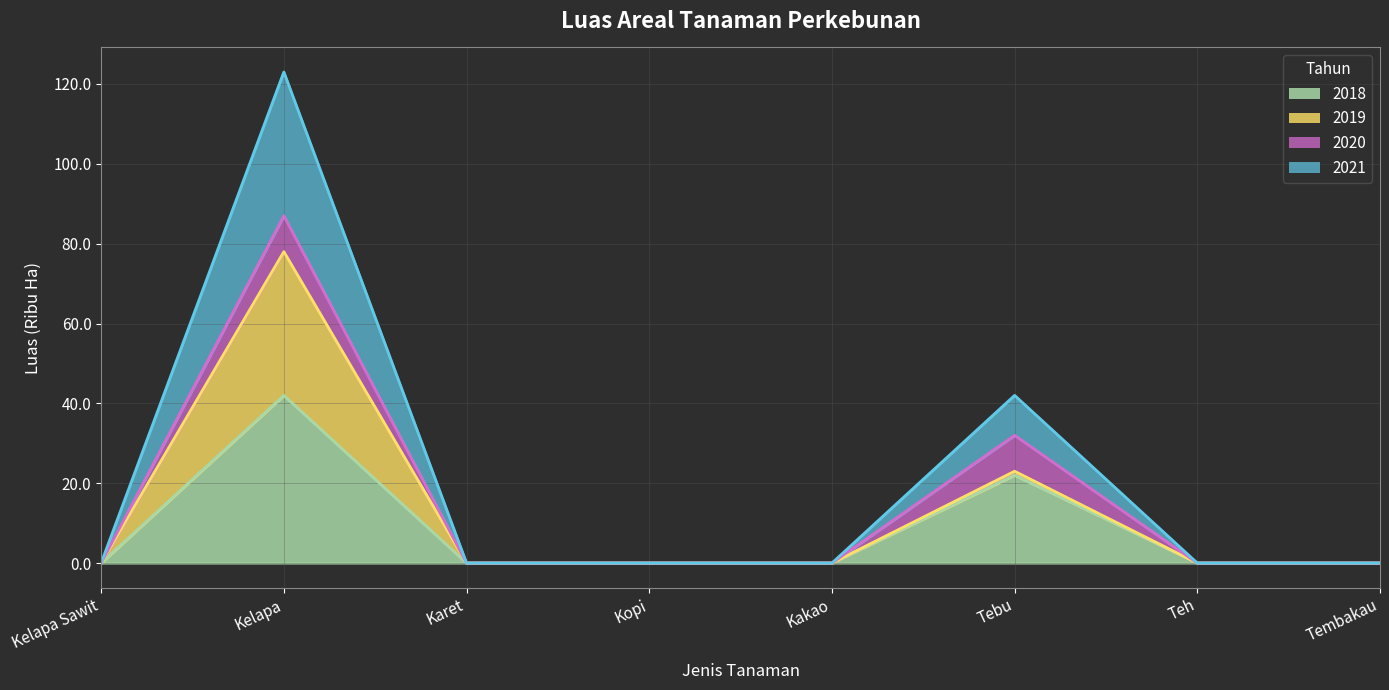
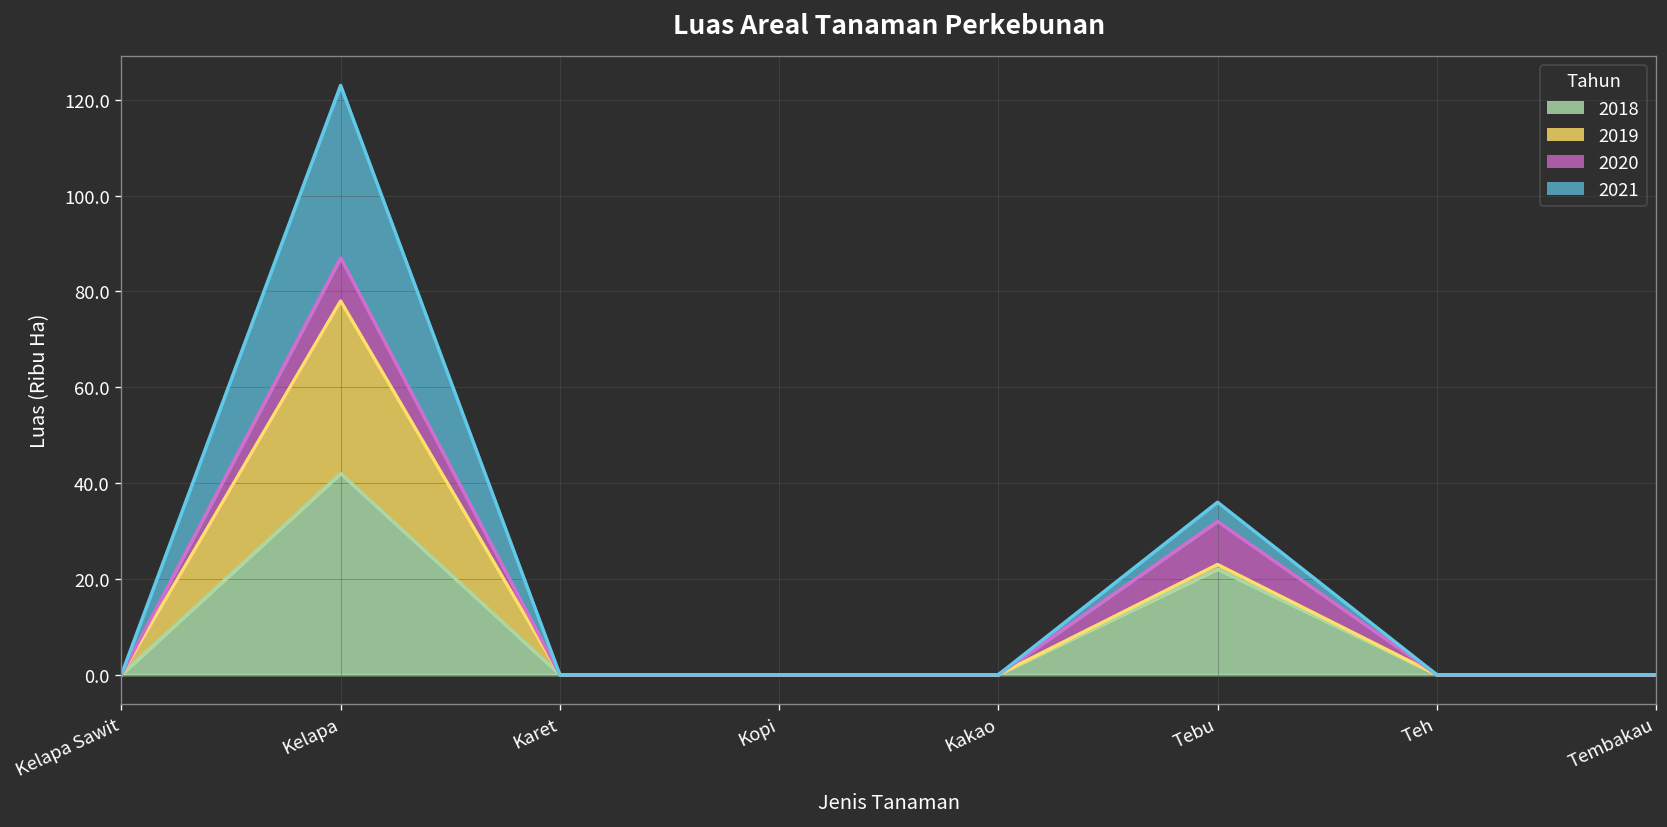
2021, Tebu: 10 -> 4
